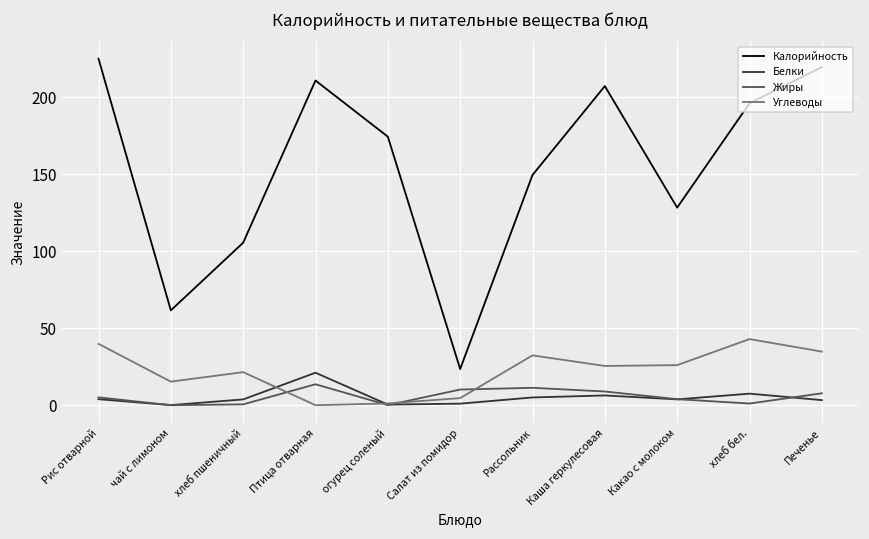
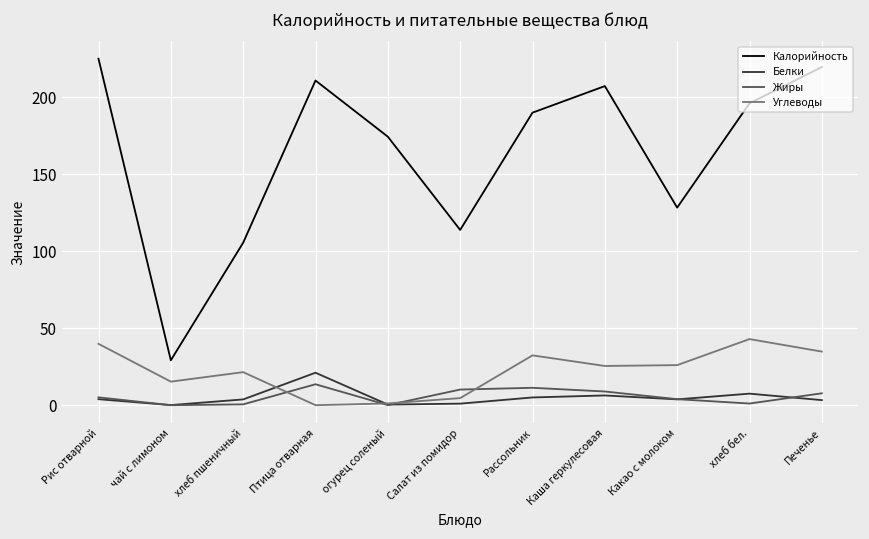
Калорийность, чай с лимоном: 62 -> 29
Калорийность, Салат из помидор: 24 -> 114
Калорийность, Рассольник: 150 -> 190
